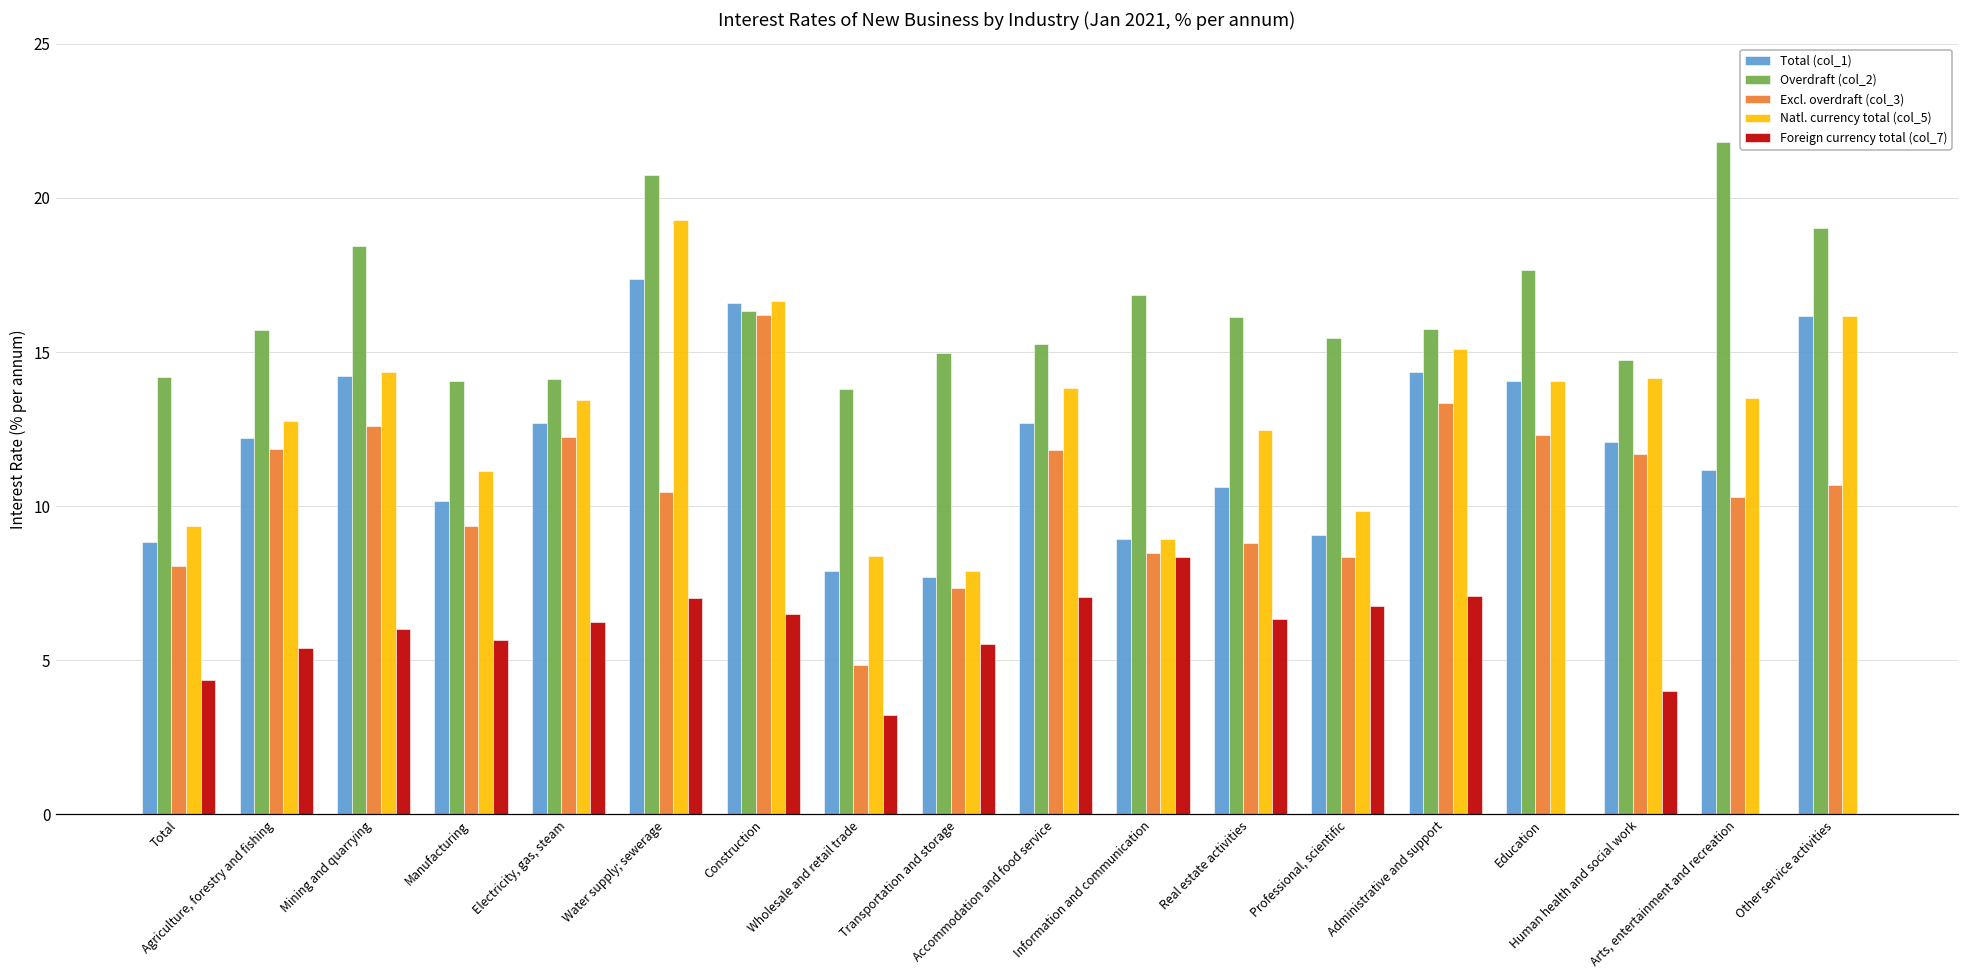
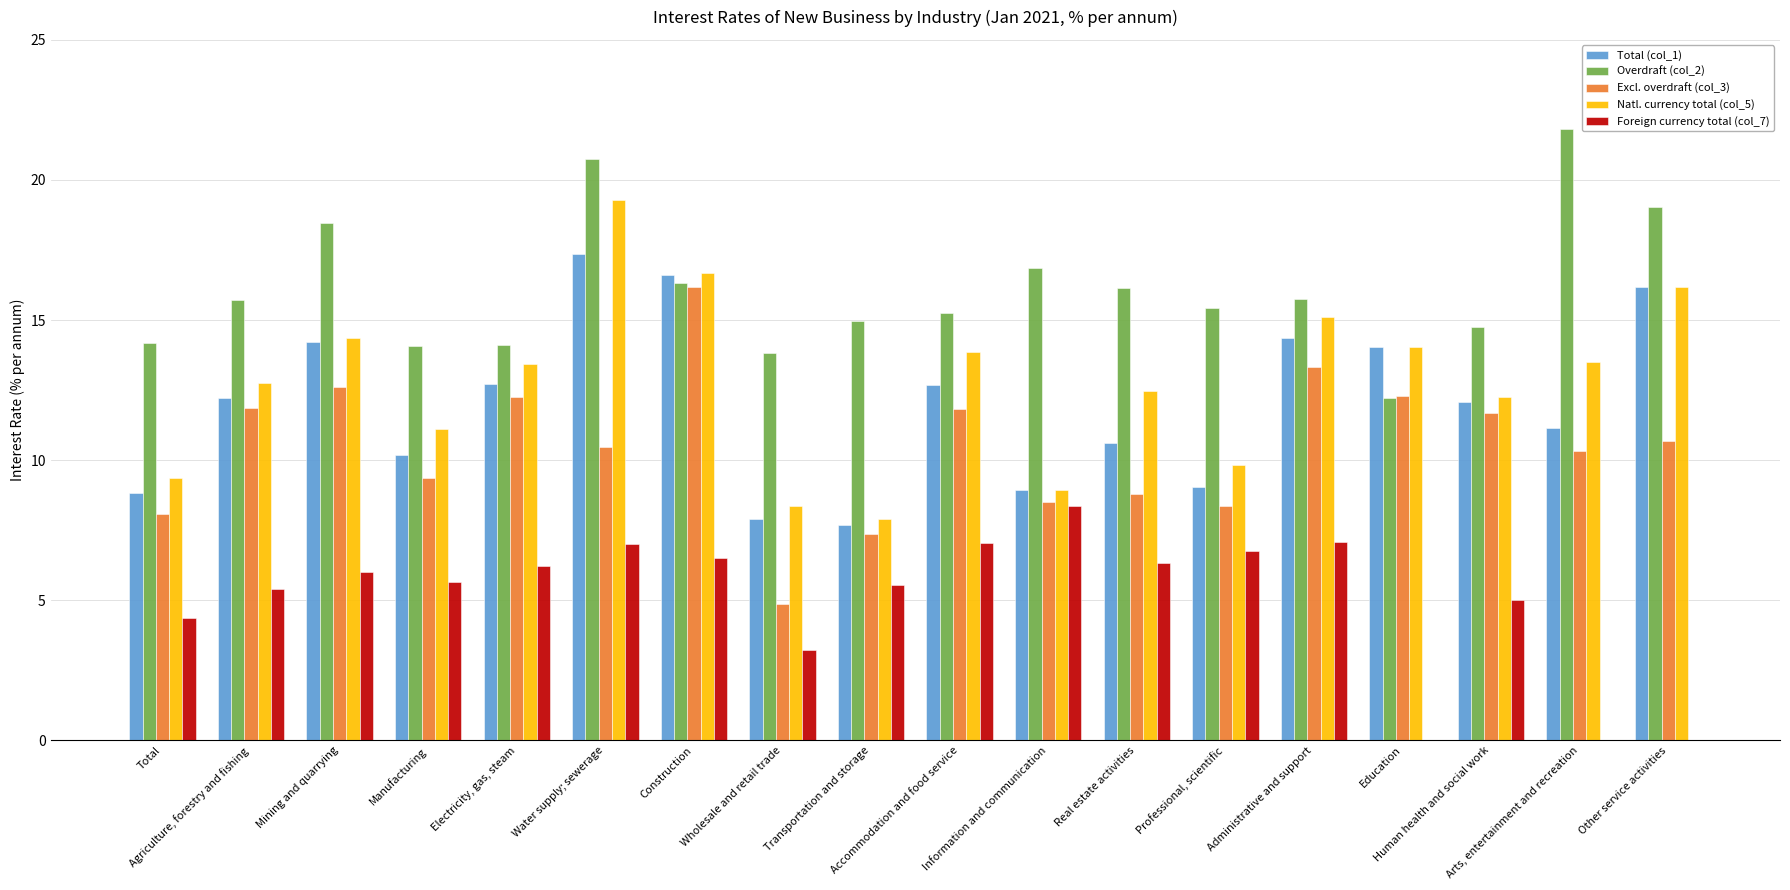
Overdraft (col_2), Education: 17.7 -> 12.2
Natl. currency total (col_5), Human health and social work: 14.1 -> 12.3
Foreign currency total (col_7), Human health and social work: 4 -> 5
